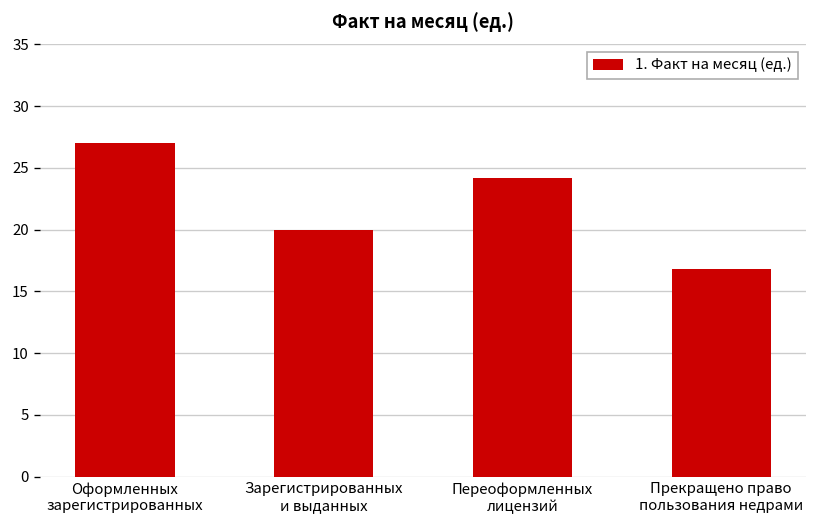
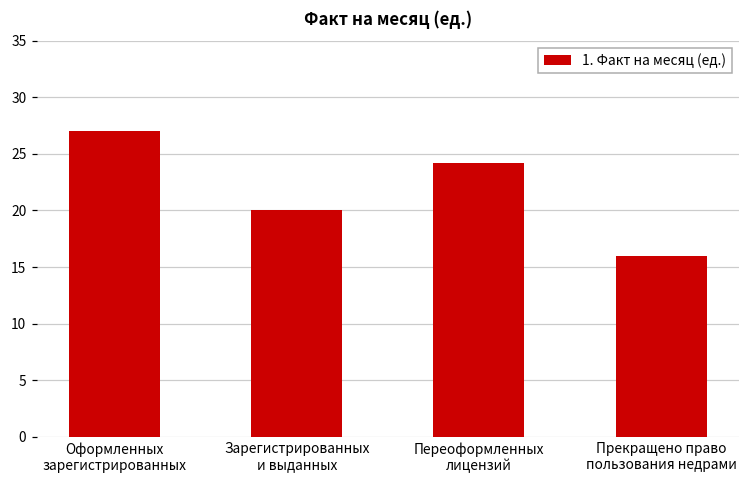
Прекращено право пользования недрами: 16.8 -> 16.0
